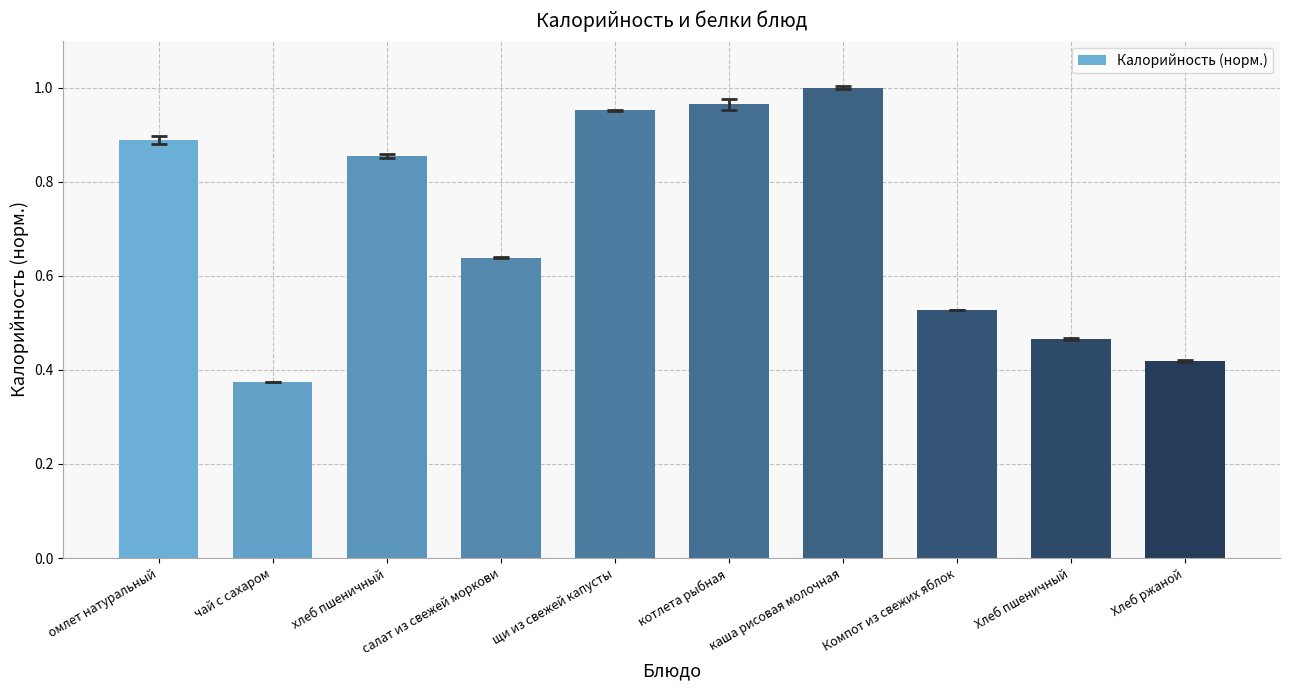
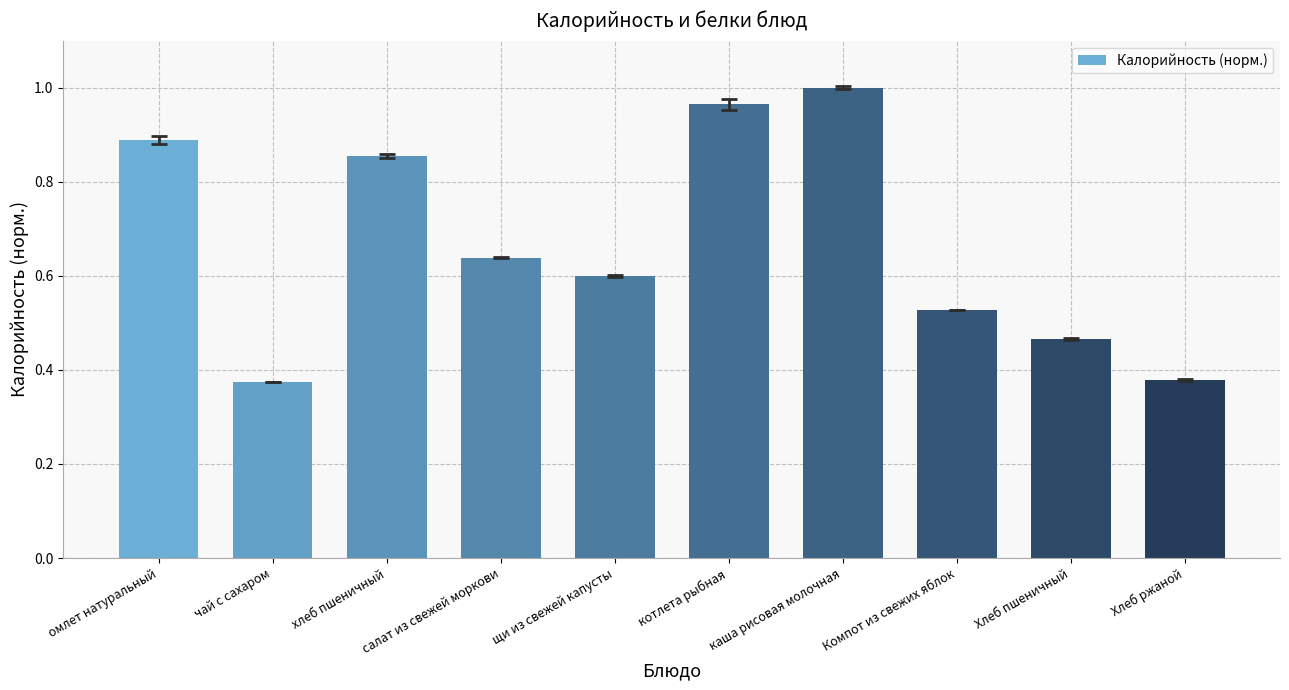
Калорийность (норм.), щи из свежей капусты: 0.95 -> 0.60
Калорийность (норм.), Хлеб ржаной: 0.42 -> 0.38
